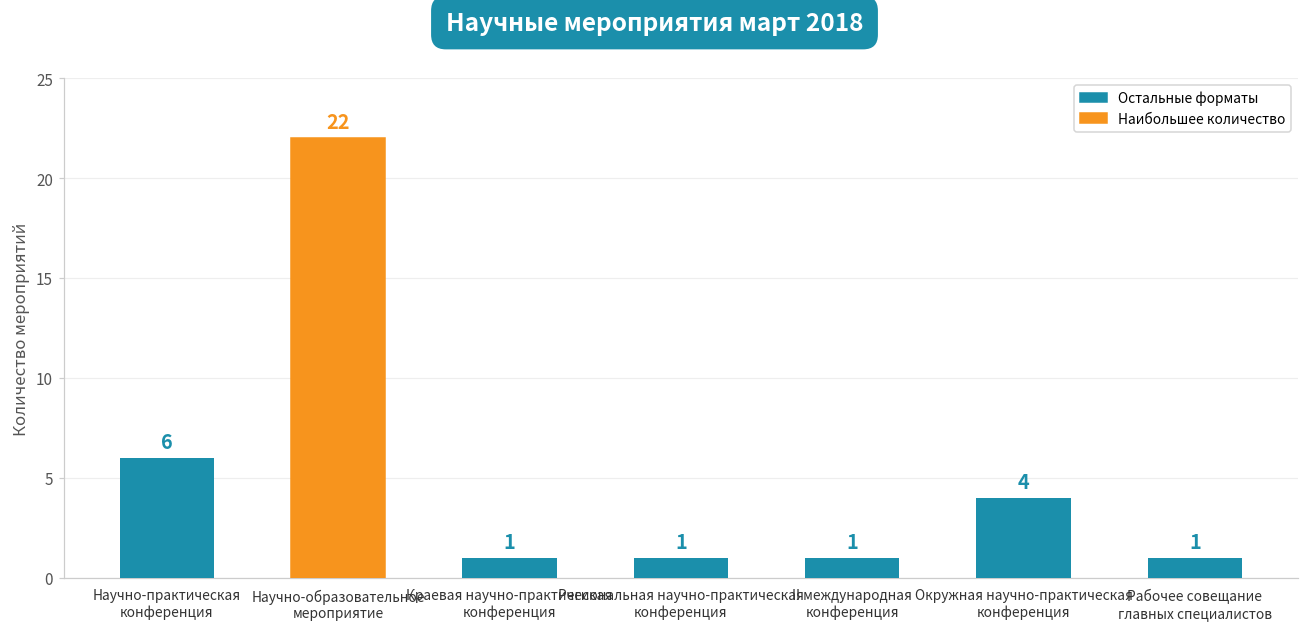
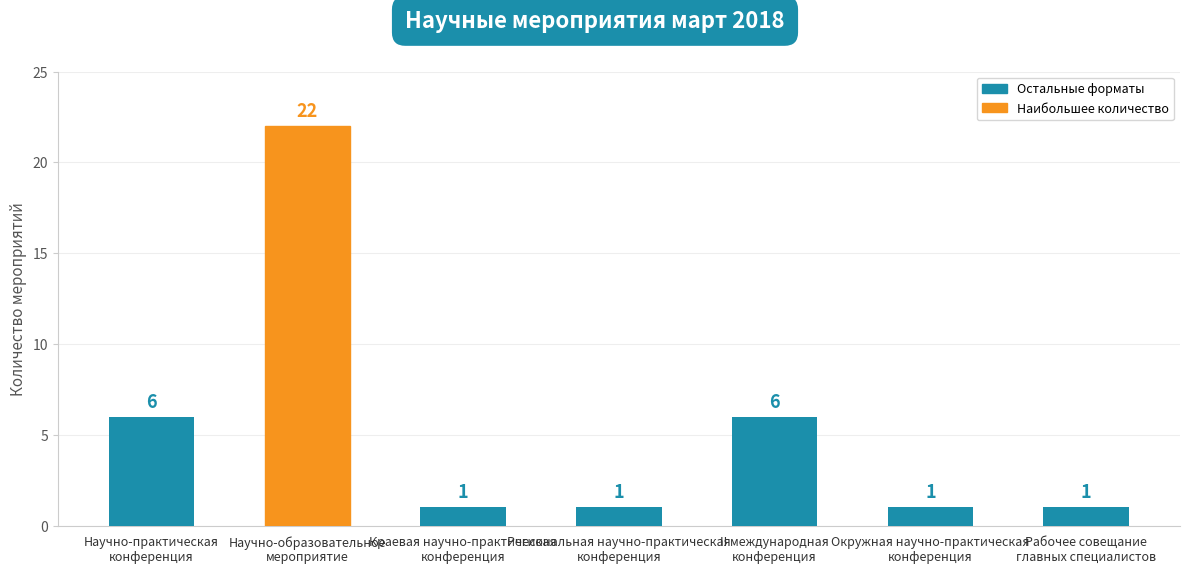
II международная конференция: 1 -> 6
Окружная научно-практическая конференция: 4 -> 1
